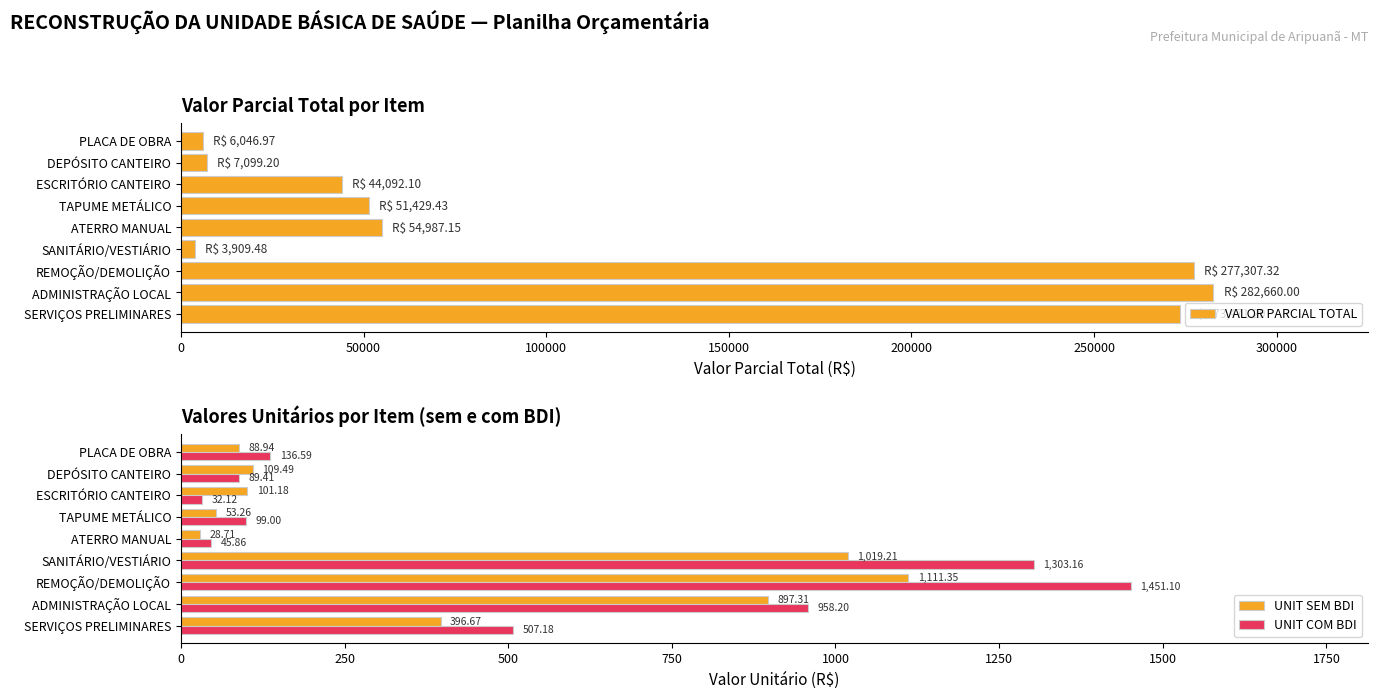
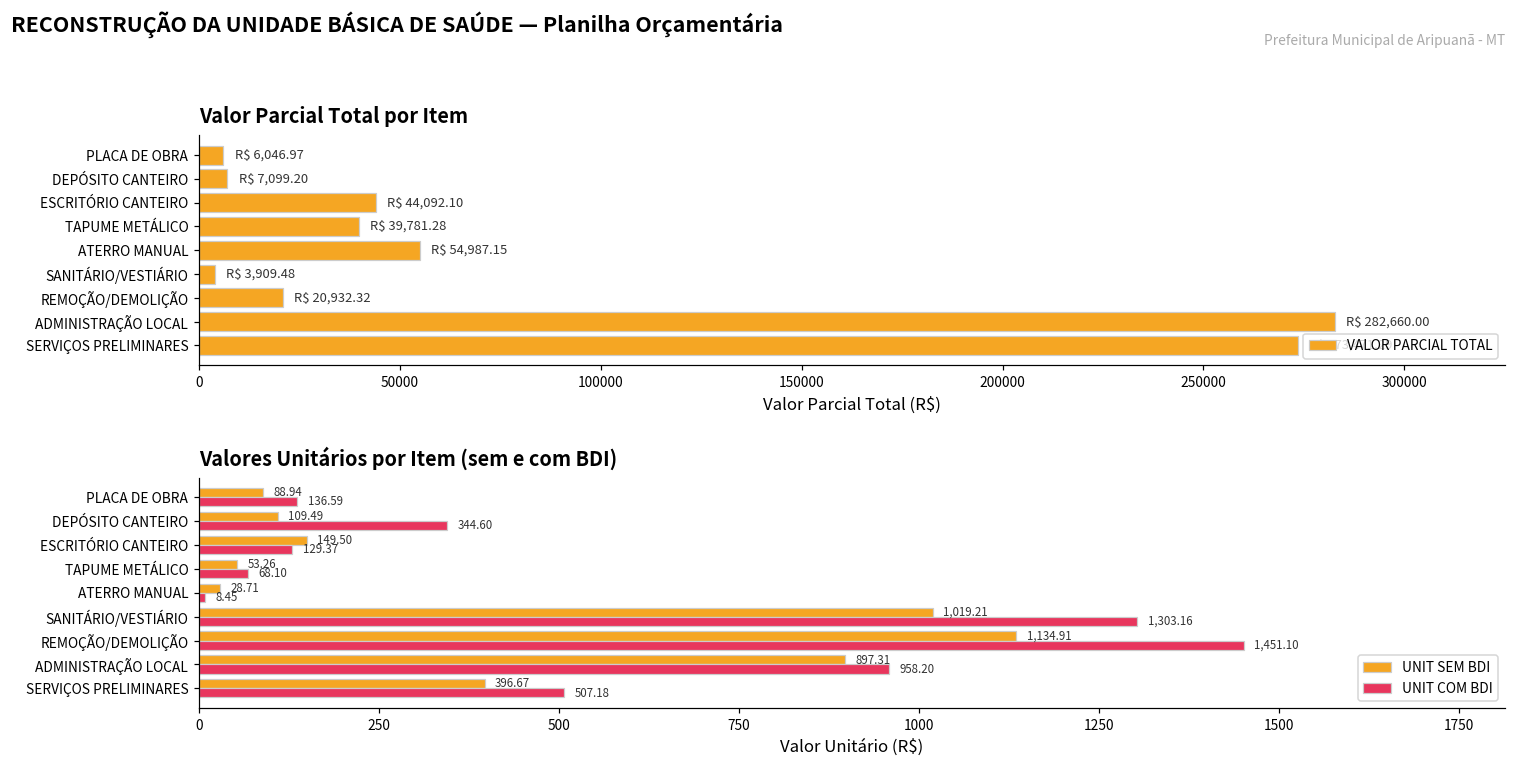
Valor Parcial Total por Item, TAPUME METÁLICO: 51,429.43 -> 39,781.28
Valor Parcial Total por Item, REMOÇÃO/DEMOLIÇÃO: 277,307.32 -> 20,932.32
Valores Unitários por Item (sem e com BDI), UNIT COM BDI, DEPÓSITO CANTEIRO: 89.41 -> 344.60
Valores Unitários por Item (sem e com BDI), UNIT SEM BDI, ESCRITÓRIO CANTEIRO: 101.18 -> 149.50
Valores Unitários por Item (sem e com BDI), UNIT COM BDI, ESCRITÓRIO CANTEIRO: 32.12 -> 129.37
Valores Unitários por Item (sem e com BDI), UNIT COM BDI, TAPUME METÁLICO: 99.00 -> 68.10
Valores Unitários por Item (sem e com BDI), UNIT COM BDI, ATERRO MANUAL: 45.86 -> 8.45
Valores Unitários por Item (sem e com BDI), UNIT SEM BDI, REMOÇÃO/DEMOLIÇÃO: 1,111.35 -> 1,134.91
